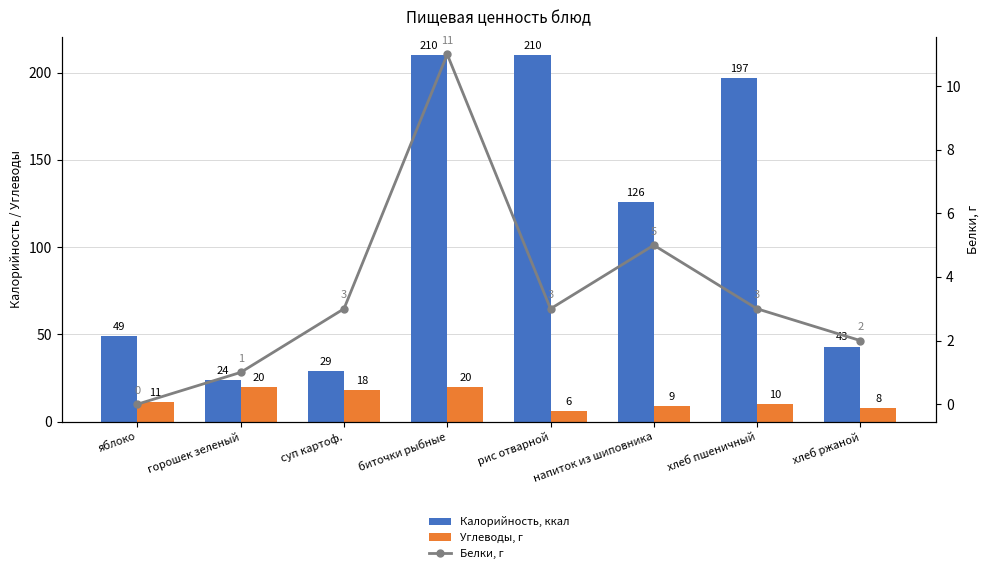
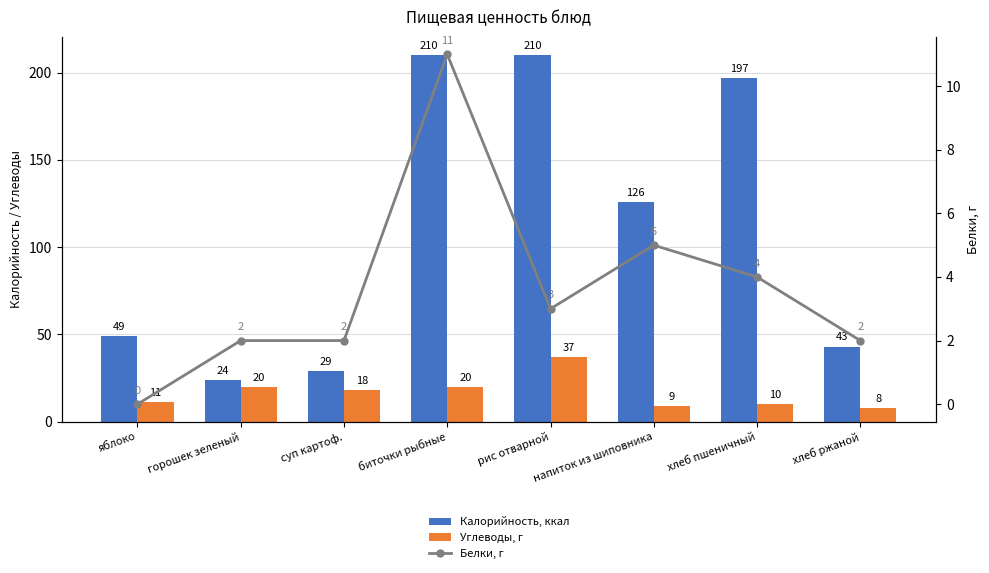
Углеводы, г, рис отварной: 6 -> 37
Белки, г, горошек зеленый: 1 -> 2
Белки, г, суп картоф.: 3 -> 2
Белки, г, хлеб пшеничный: 3 -> 4
